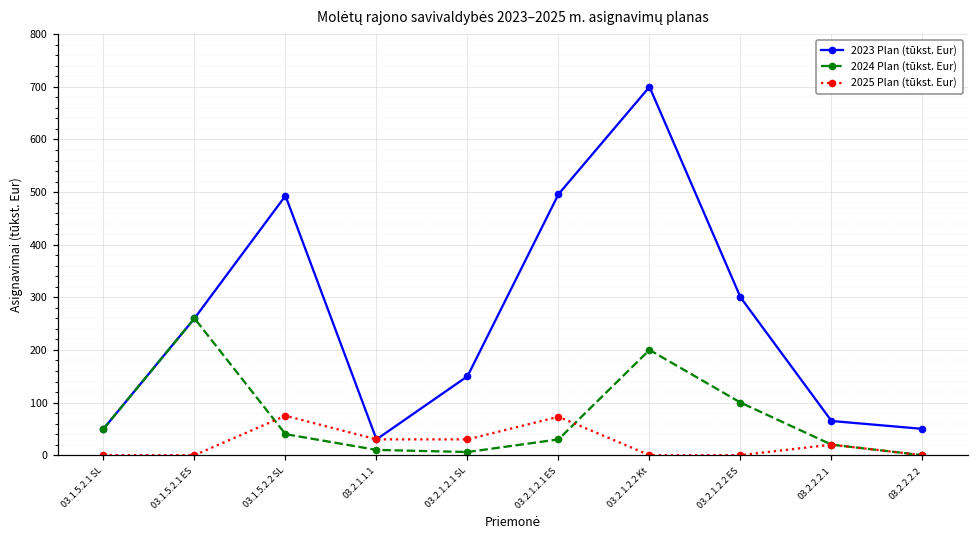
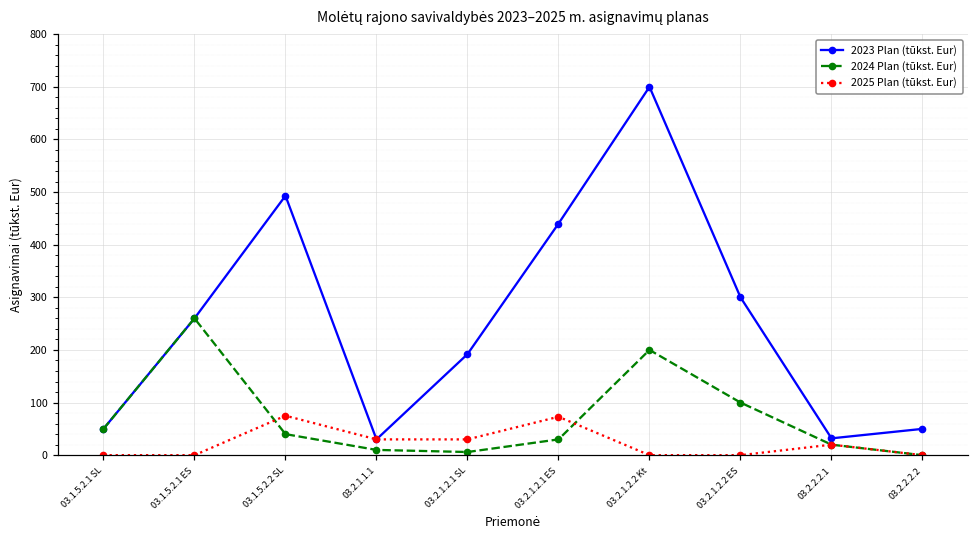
2023 Plan (tūkst. Eur), 03.2.1.2.1 SL: 150 -> 190
2023 Plan (tūkst. Eur), 03.2.1.2.1 ES: 500 -> 440
2023 Plan (tūkst. Eur), 03.2.2.2.1: 70 -> 30
